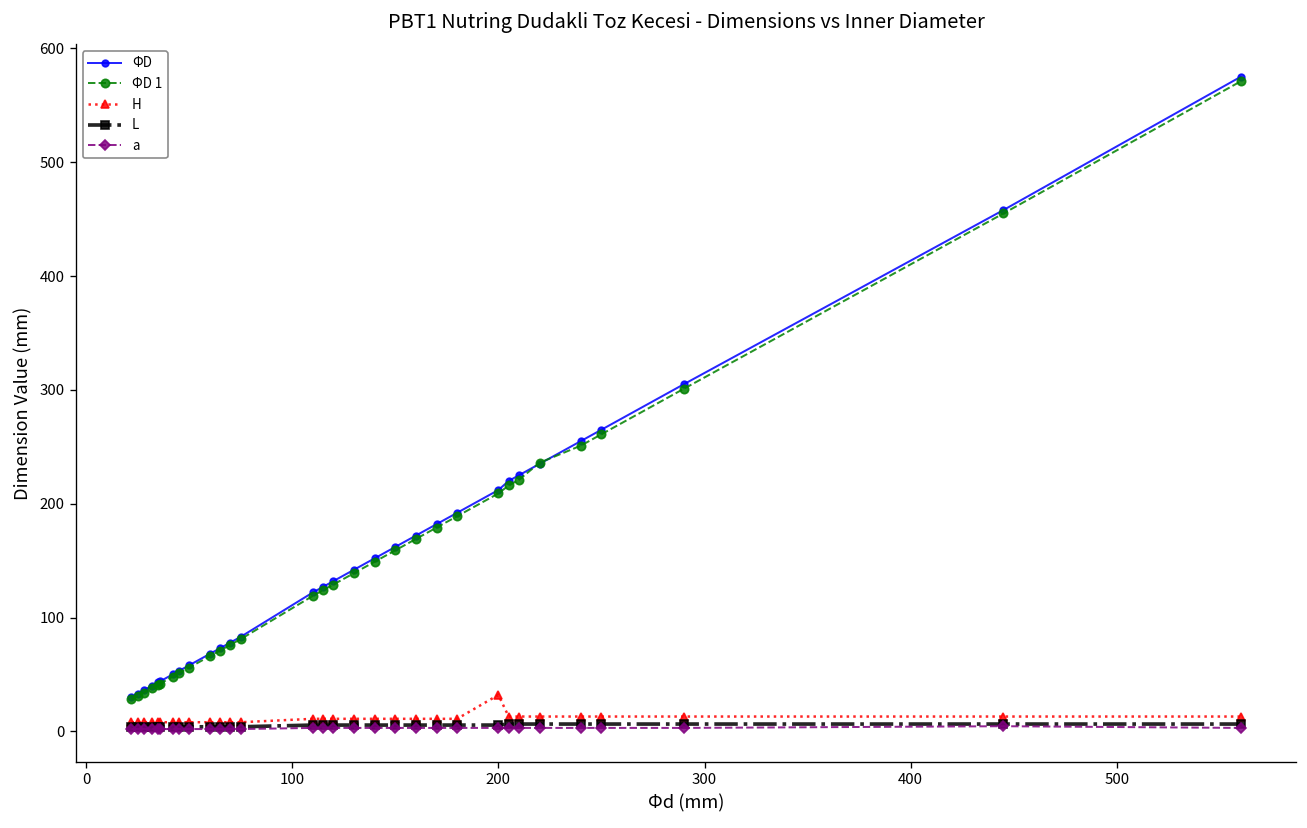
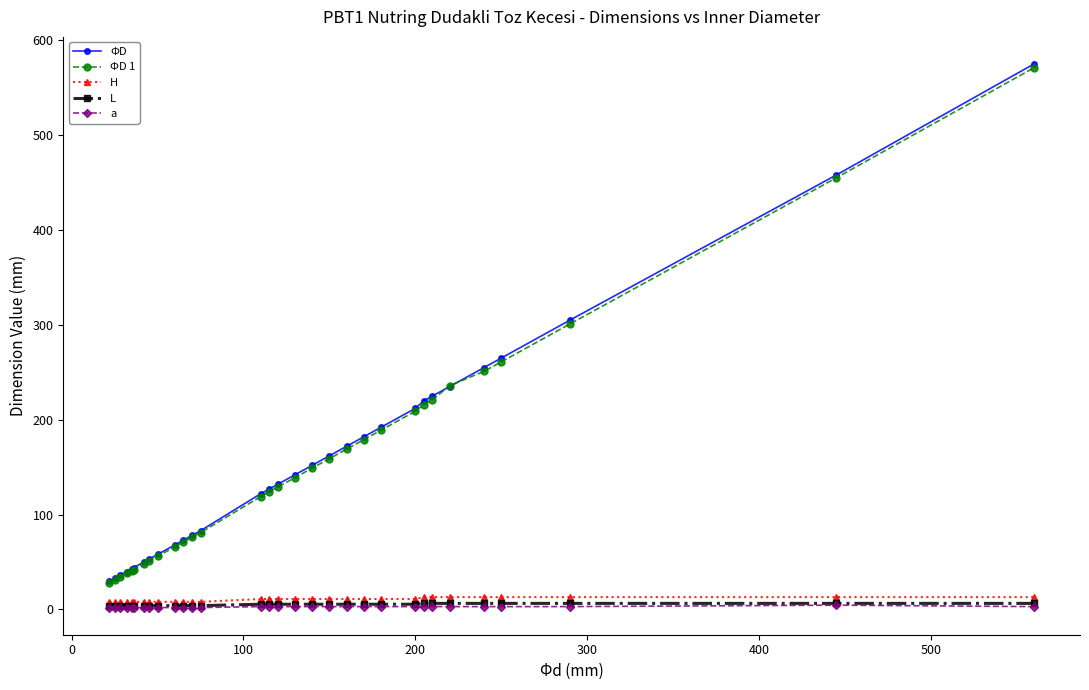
H, 200: 30 -> 10
